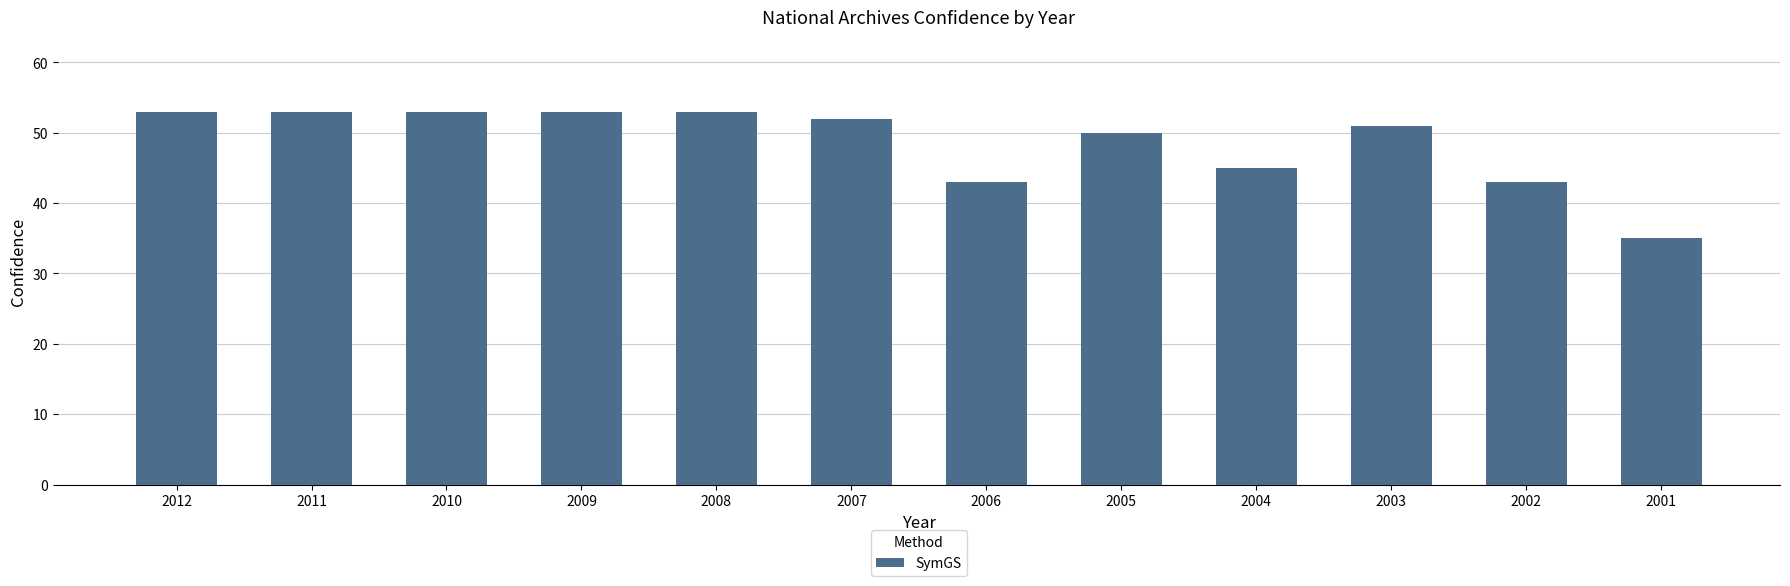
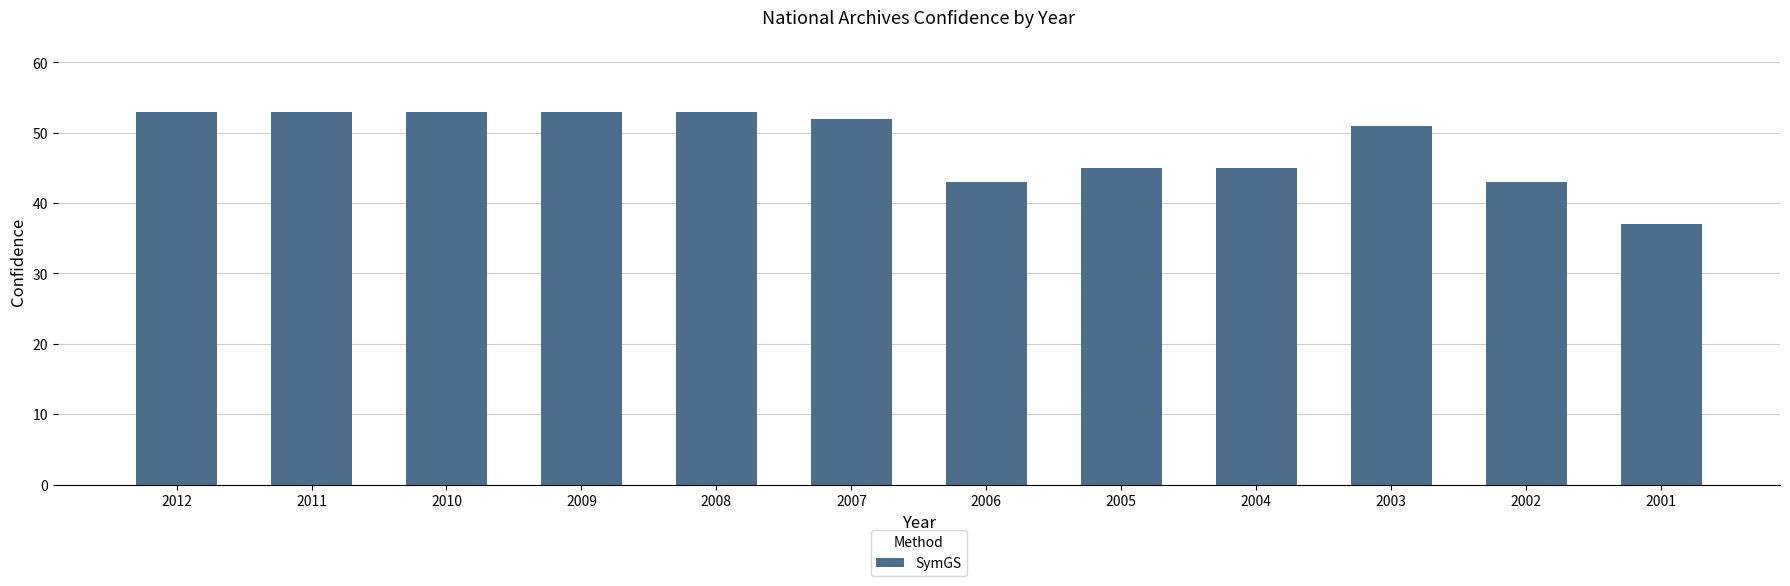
2005: 50 -> 45
2001: 35 -> 37
